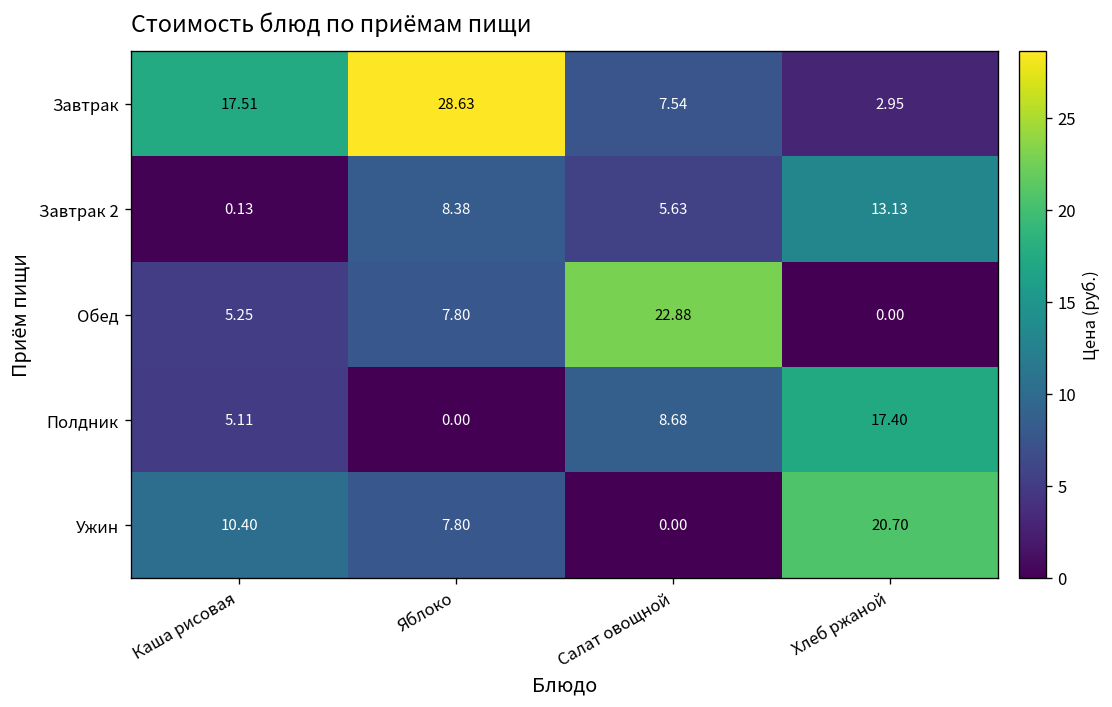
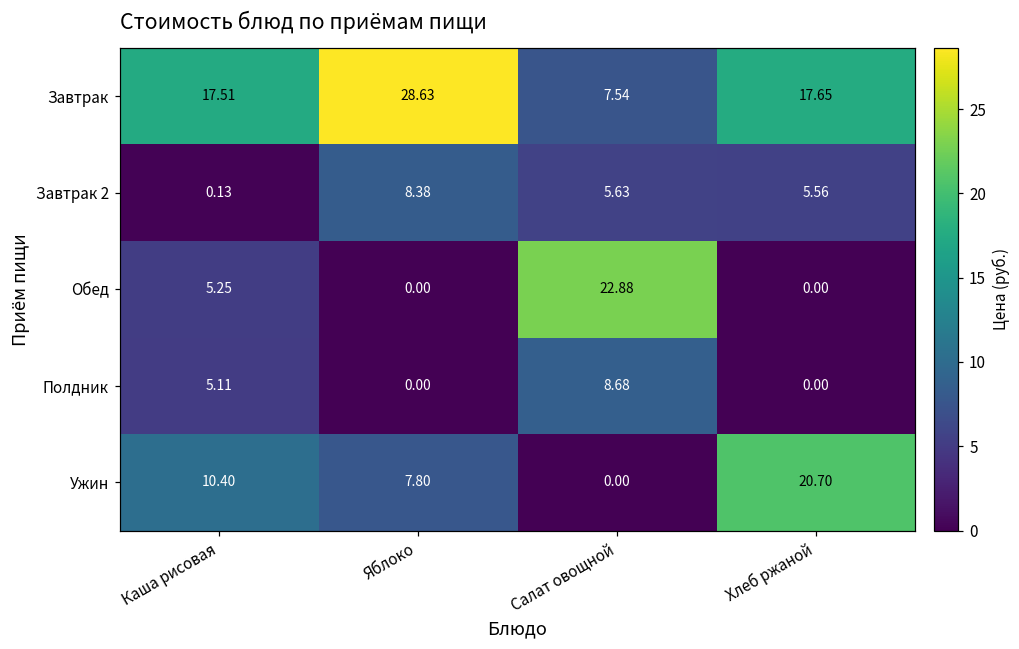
Завтрак, Хлеб ржаной: 2.95 -> 17.65
Завтрак 2, Хлеб ржаной: 13.13 -> 5.56
Обед, Яблоко: 7.80 -> 0.00
Полдник, Хлеб ржаной: 17.40 -> 0.00
